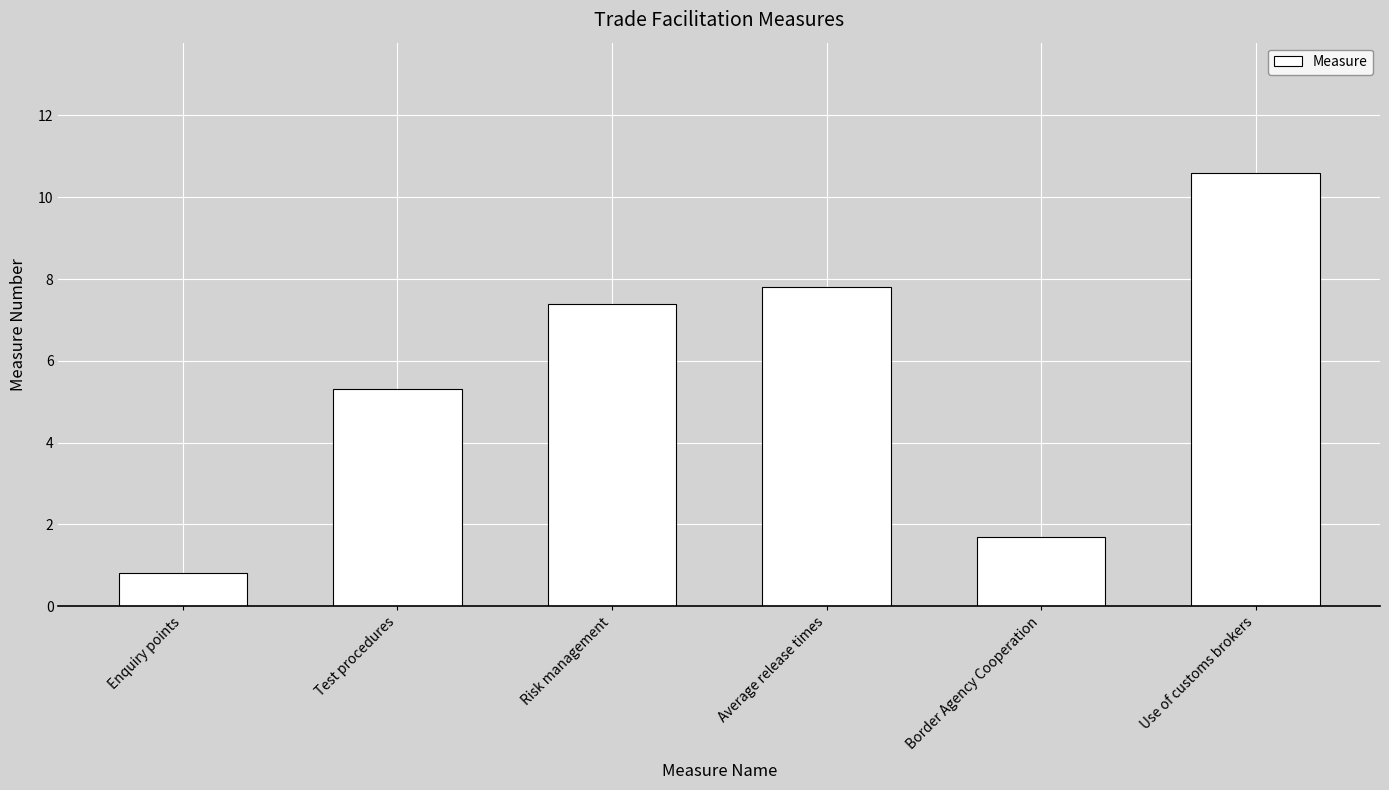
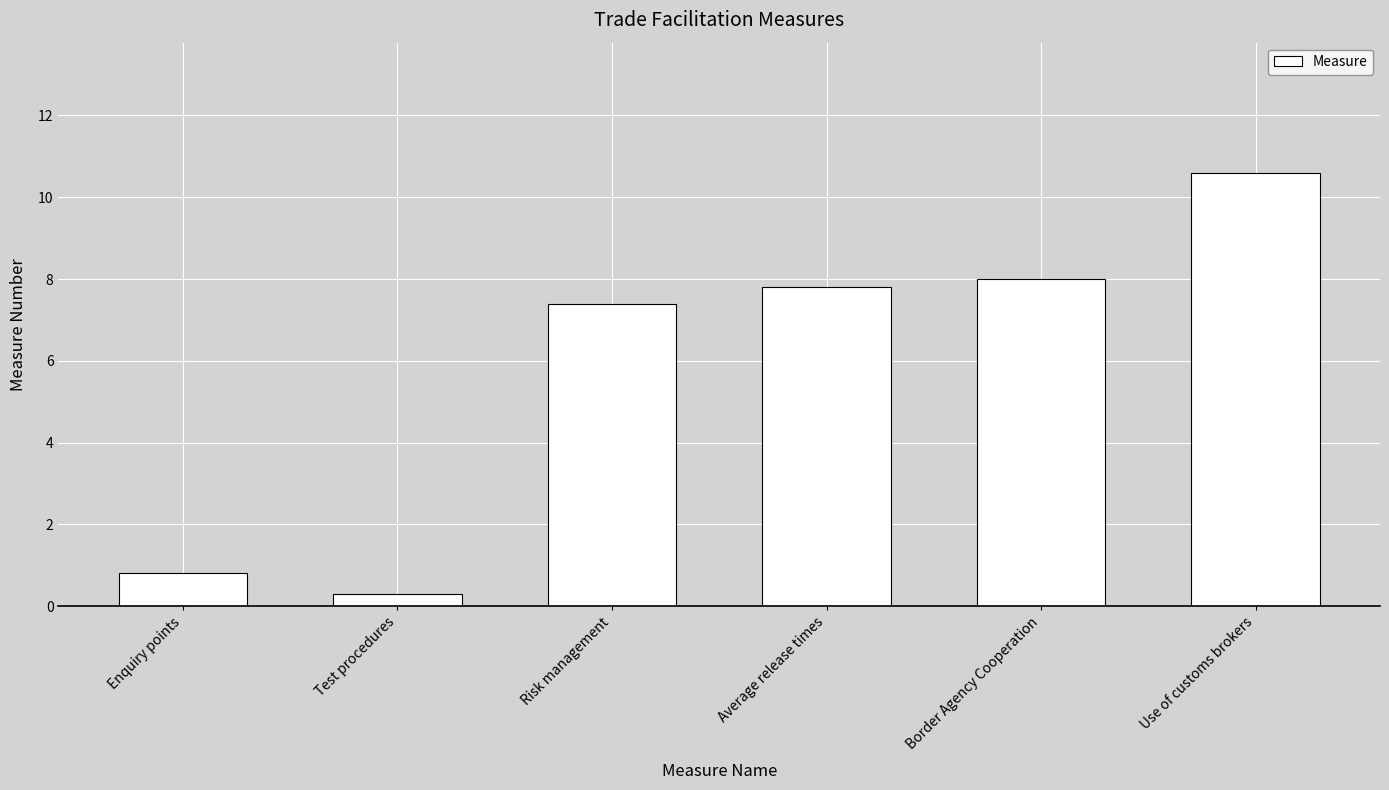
Test procedures: 5.3 -> 0.3
Border Agency Cooperation: 1.7 -> 8.0
